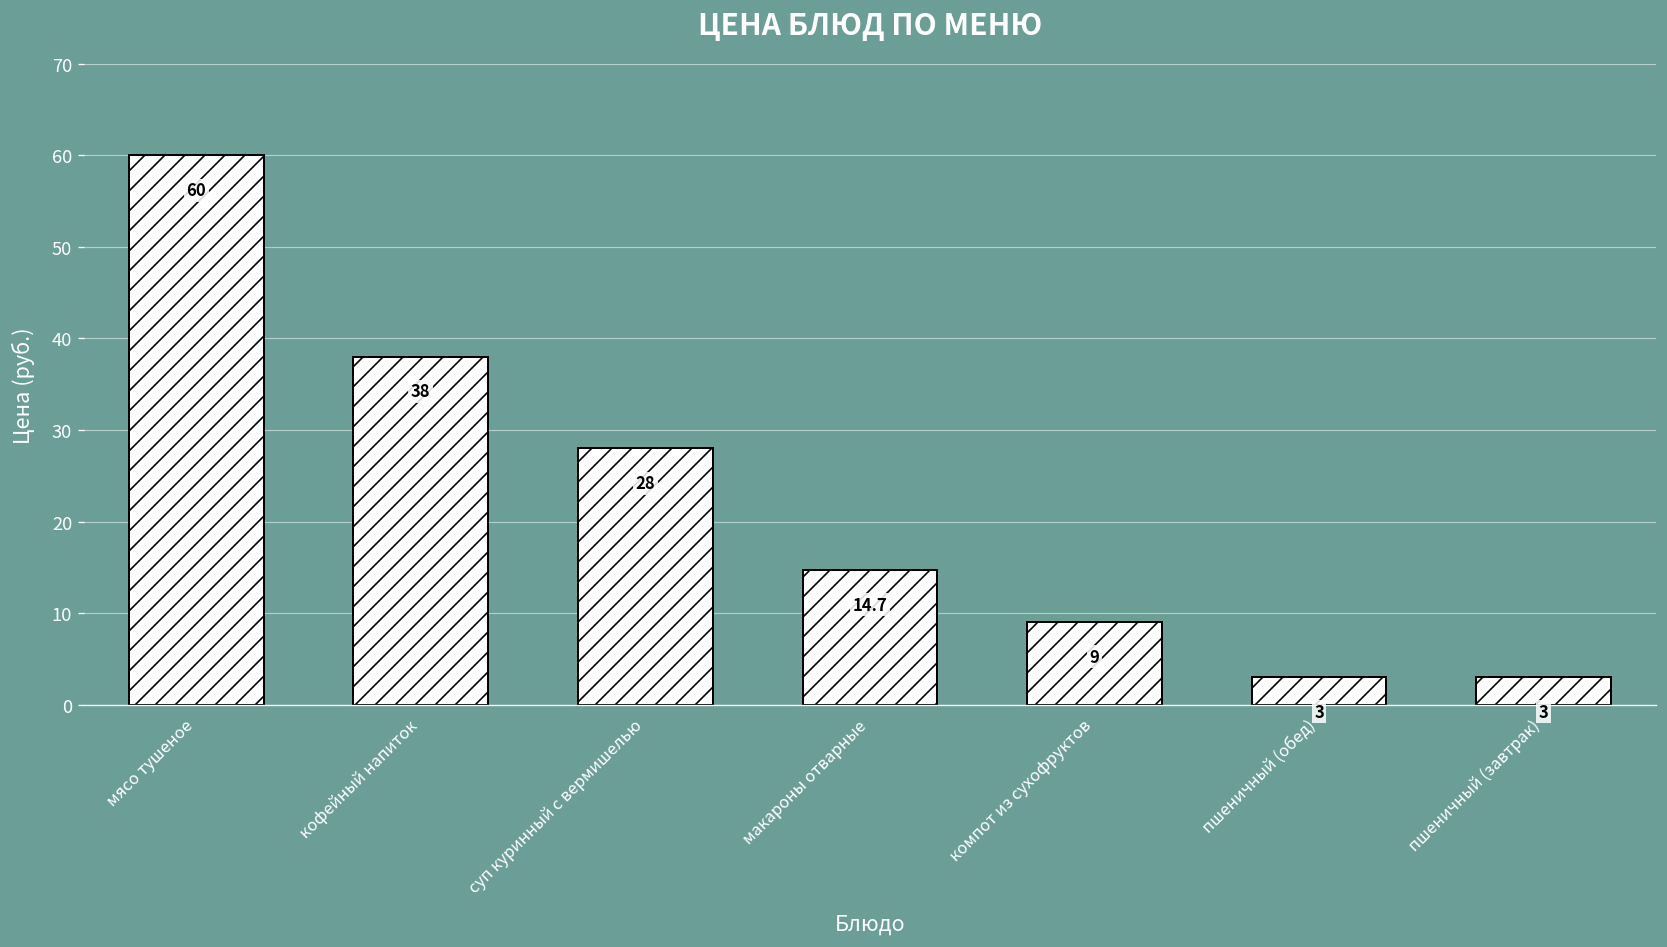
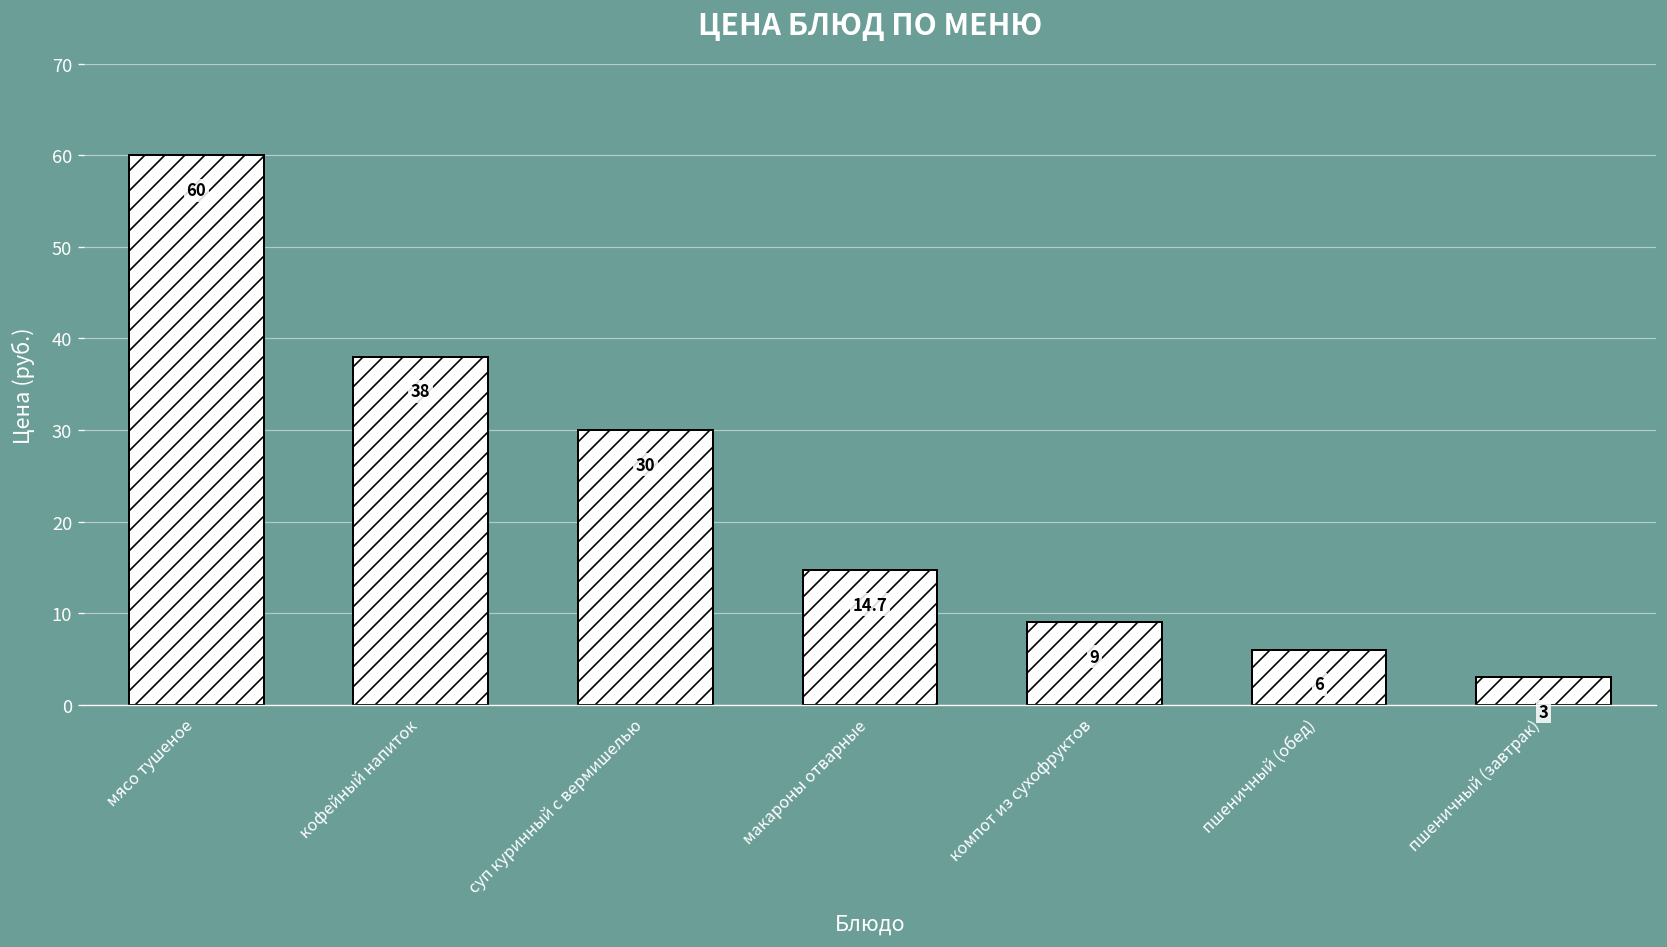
суп куринный с вермишелью: 28 -> 30
пшеничный (обед): 3 -> 6
